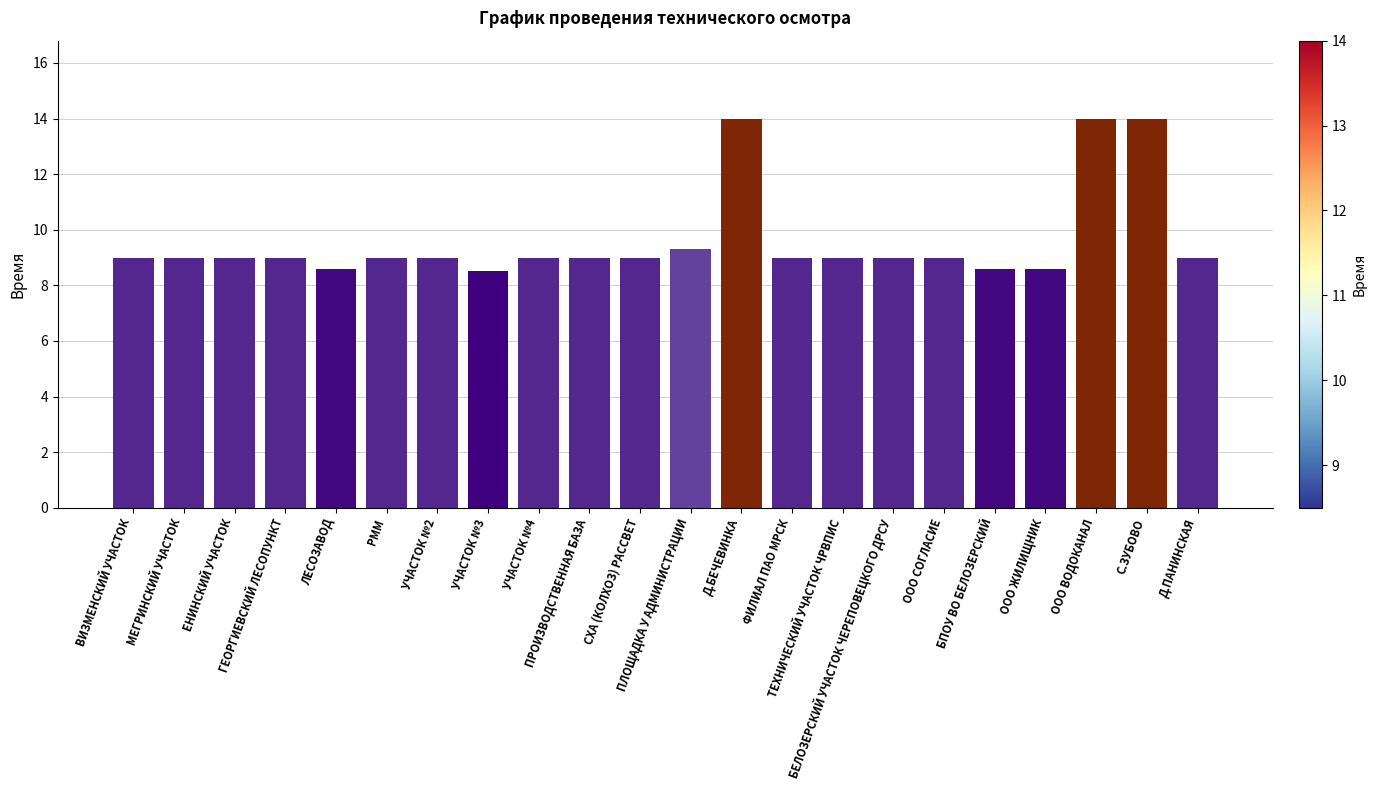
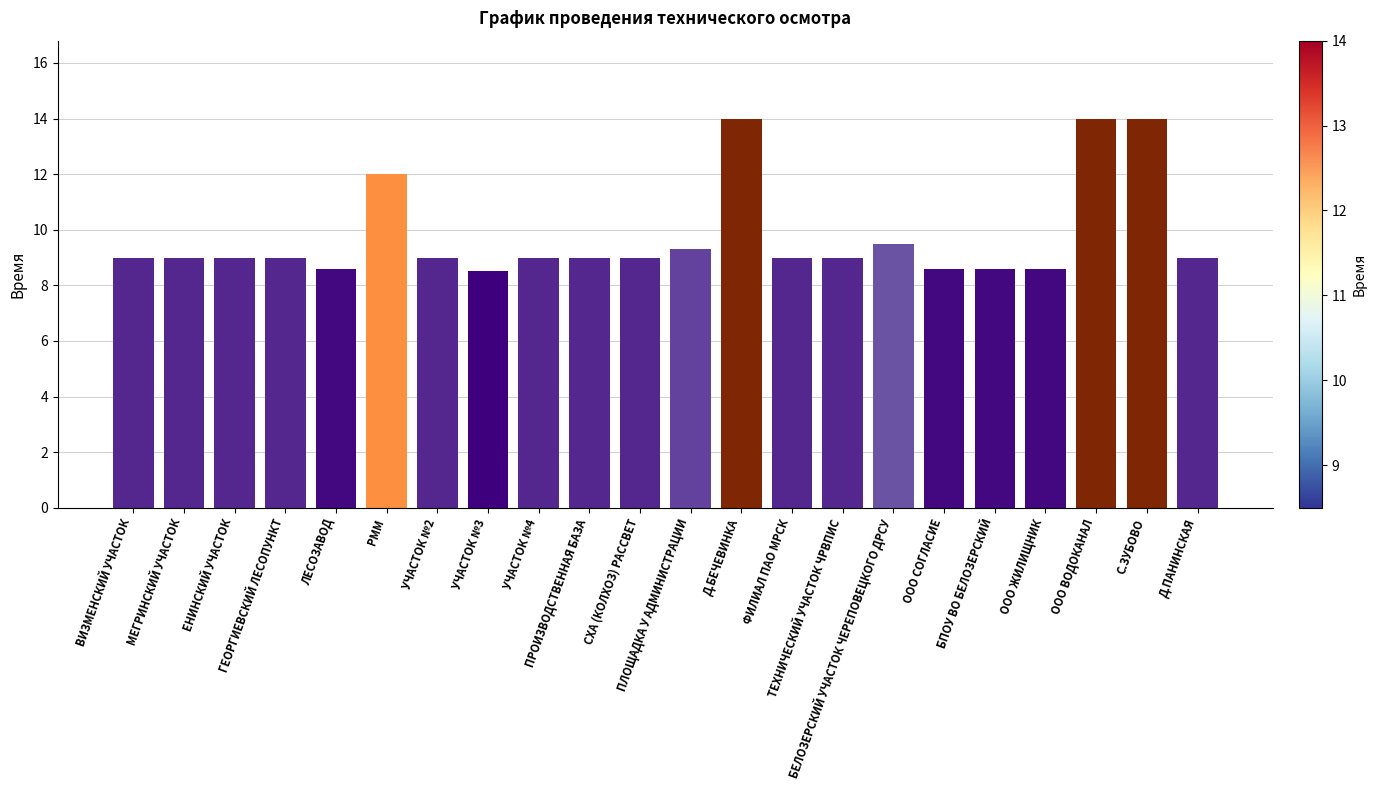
РММ: 9 -> 12
БЕЛОЗЕРСКИЙ УЧАСТОК ЧЕРЕПОВЕЦКОГО ДРСУ: 9.0 -> 9.5
ООО СОГЛАСИЕ: 9.0 -> 8.6
